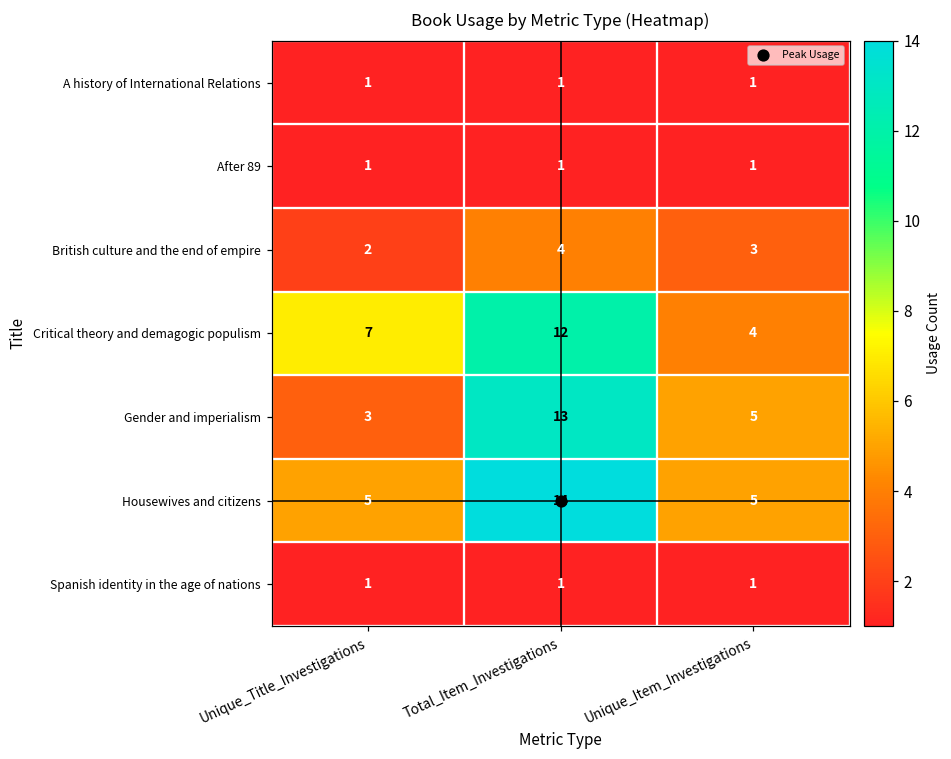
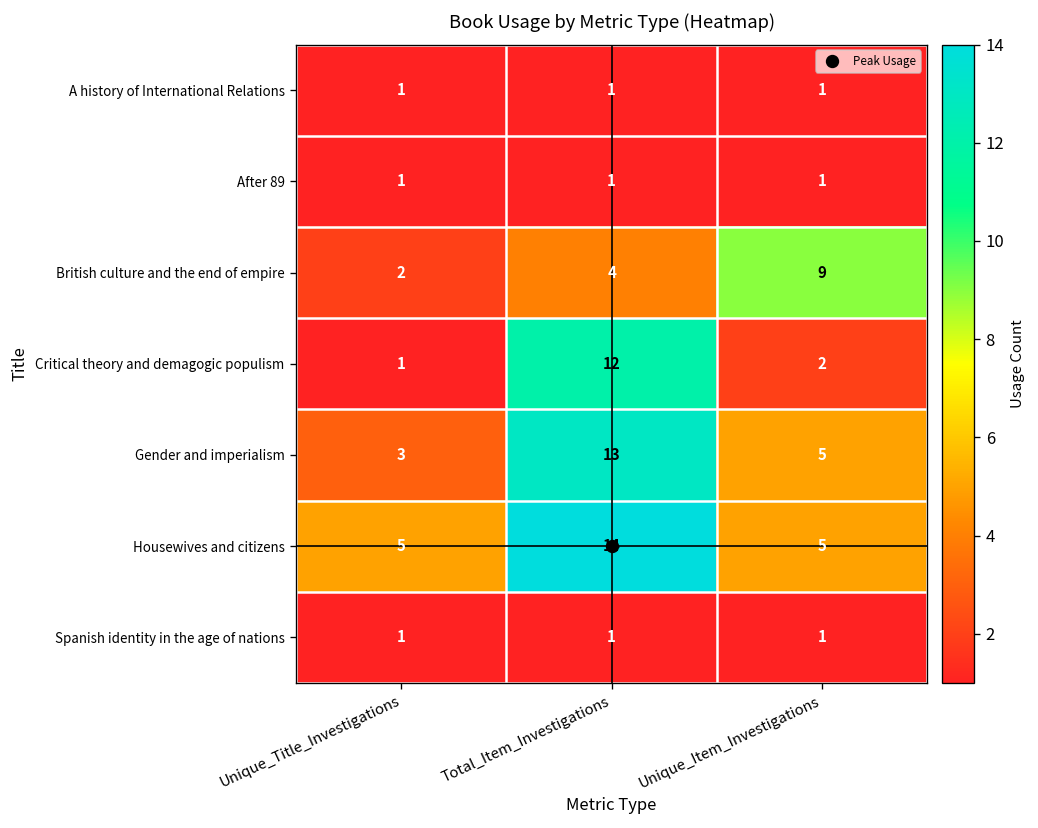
British culture and the end of empire, Unique_Item_Investigations: 3 -> 9
Critical theory and demagogic populism, Unique_Title_Investigations: 7 -> 1
Critical theory and demagogic populism, Unique_Item_Investigations: 4 -> 2
